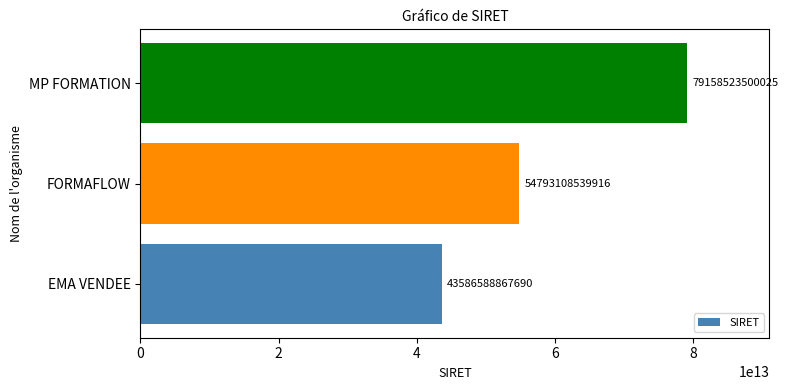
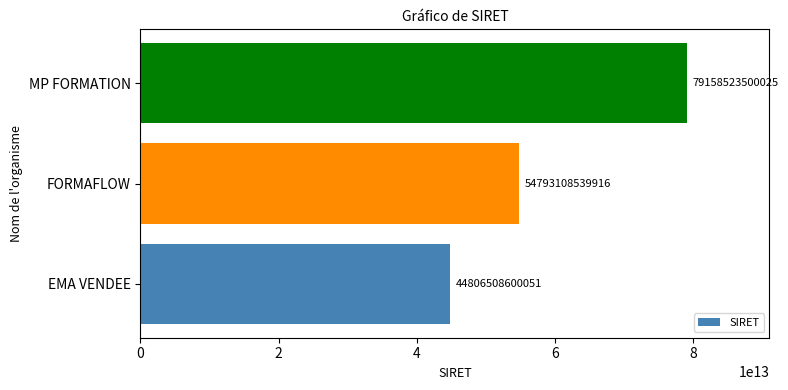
EMA VENDEE: 43586588867690 -> 44806508600051
